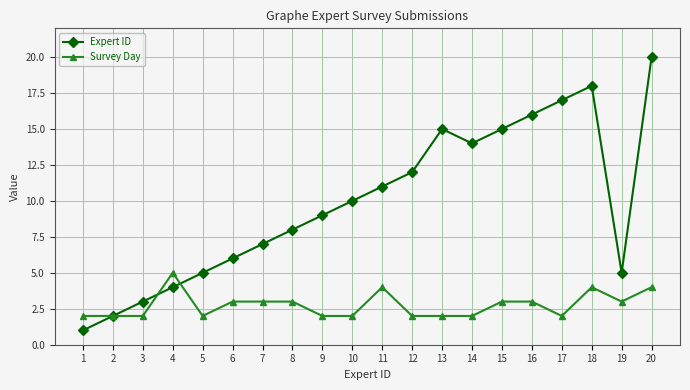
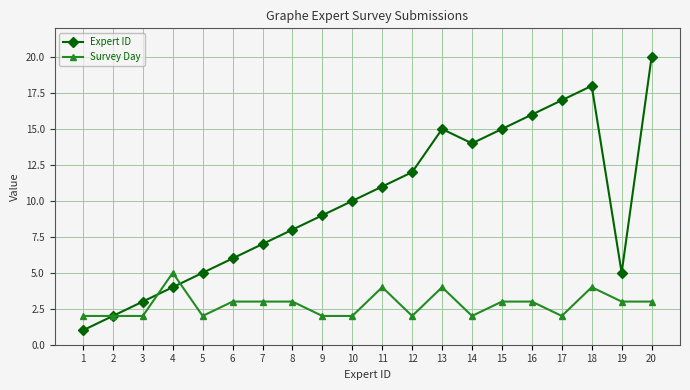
Survey Day, 13: 2 -> 4
Survey Day, 20: 4 -> 3
